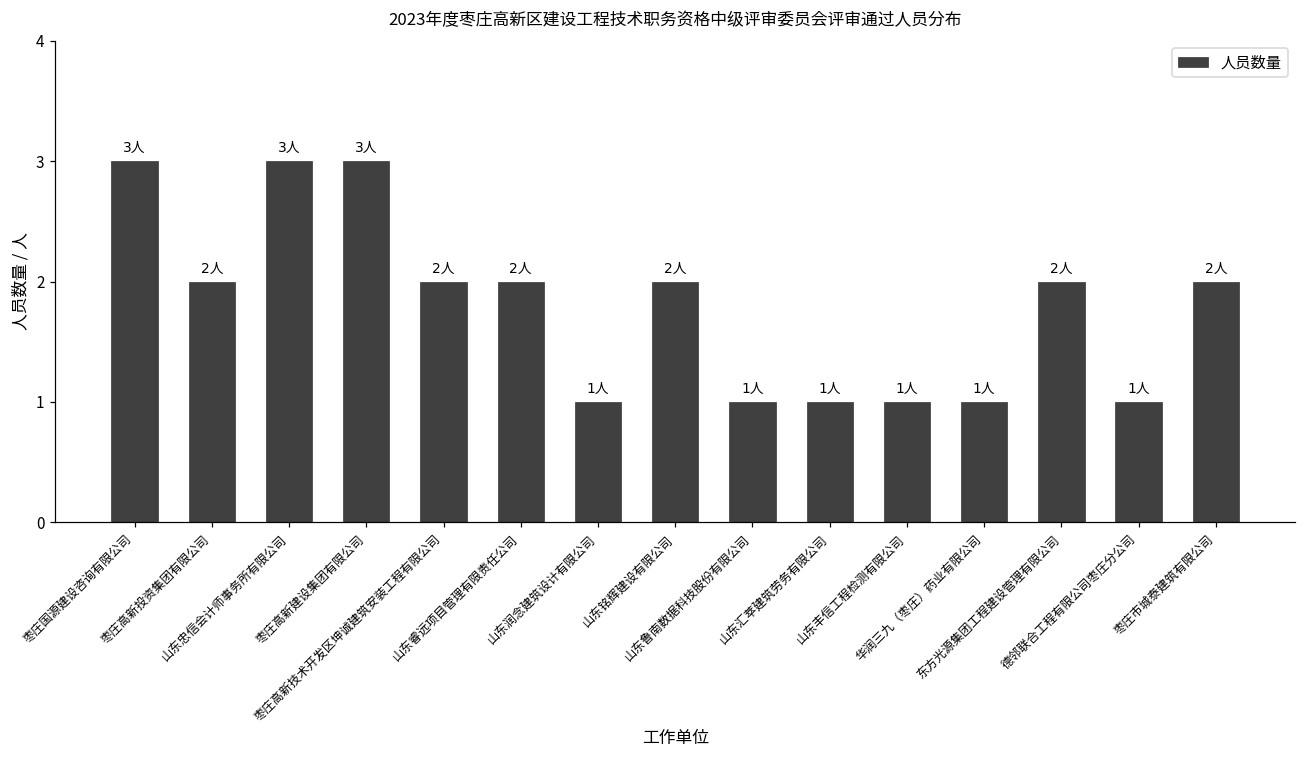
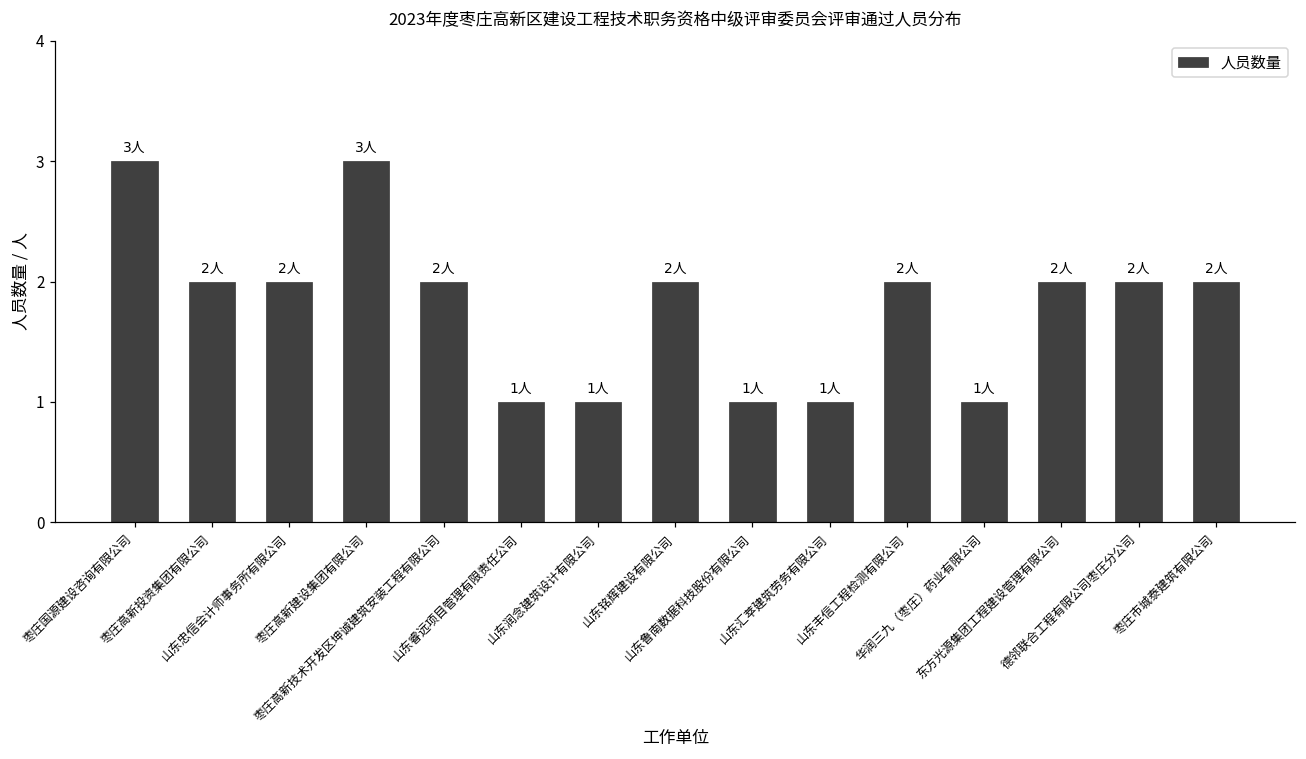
山东忠信会计师事务所有限公司: 3人 -> 2人
山东睿远项目管理有限责任公司: 2人 -> 1人
山东丰信工程检测有限公司: 1人 -> 2人
德邻联合工程有限公司枣庄分公司: 1人 -> 2人
